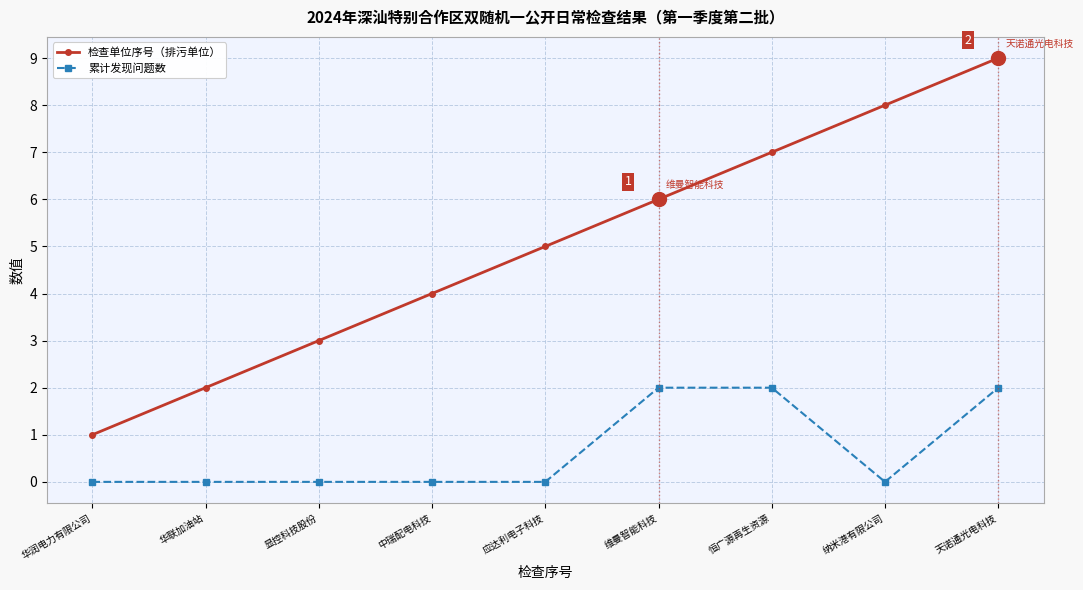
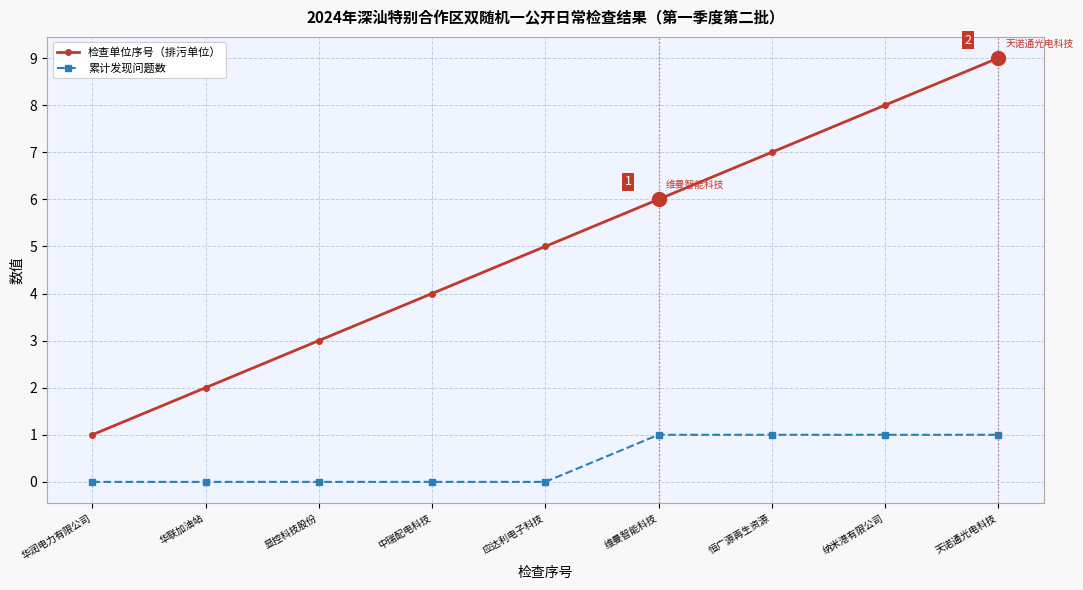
累计发现问题数, 维曼智能科技: 2 -> 1
累计发现问题数, 恒广源再生资源: 2 -> 1
累计发现问题数, 纳米港有限公司: 0 -> 1
累计发现问题数, 天诺通光电科技: 2 -> 1
